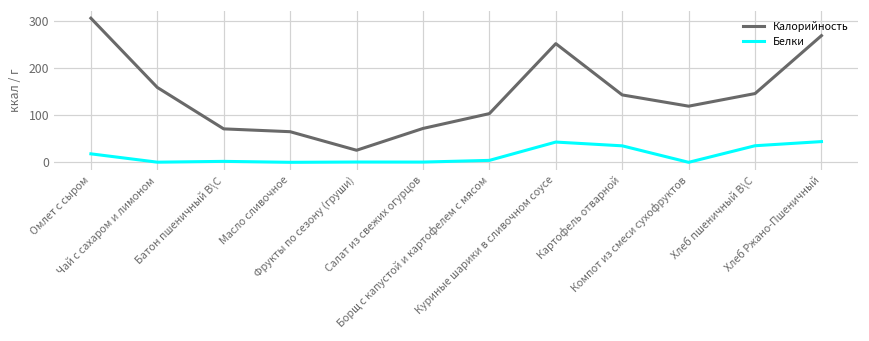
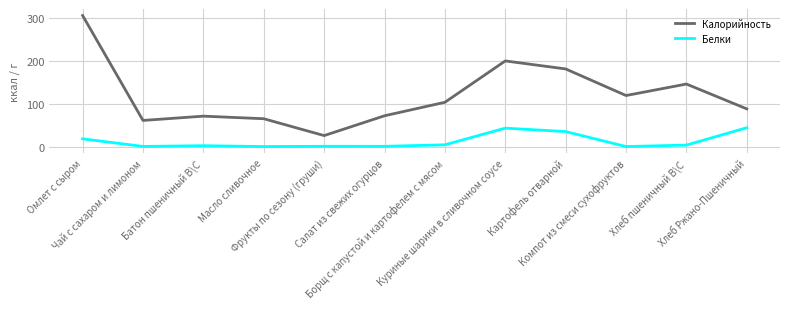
Калорийность, Чай с сахаром и лимоном: 160 -> 60
Калорийность, Куриные шарики в сливочном соусе: 250 -> 200
Калорийность, Картофель отварной: 140 -> 180
Белки, Хлеб пшеничный В\С: 40 -> 0
Калорийность, Хлеб Ржано-Пшеничный: 270 -> 90
